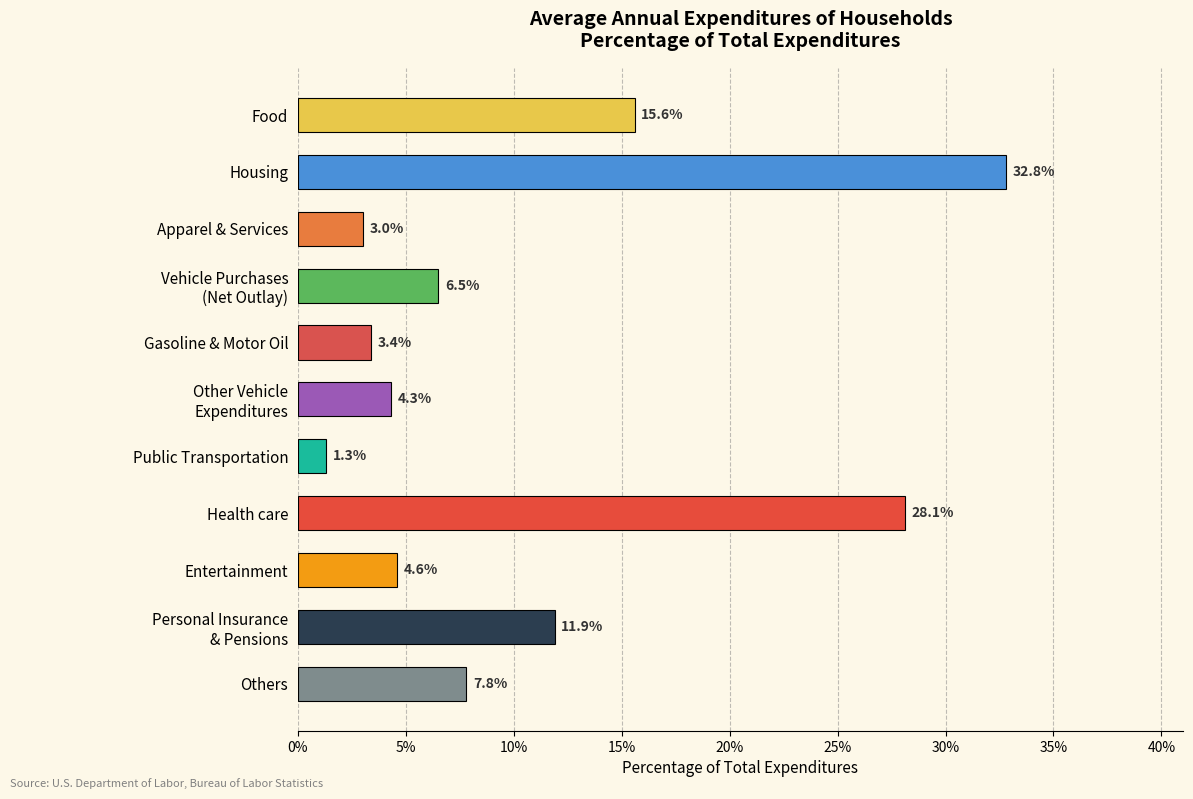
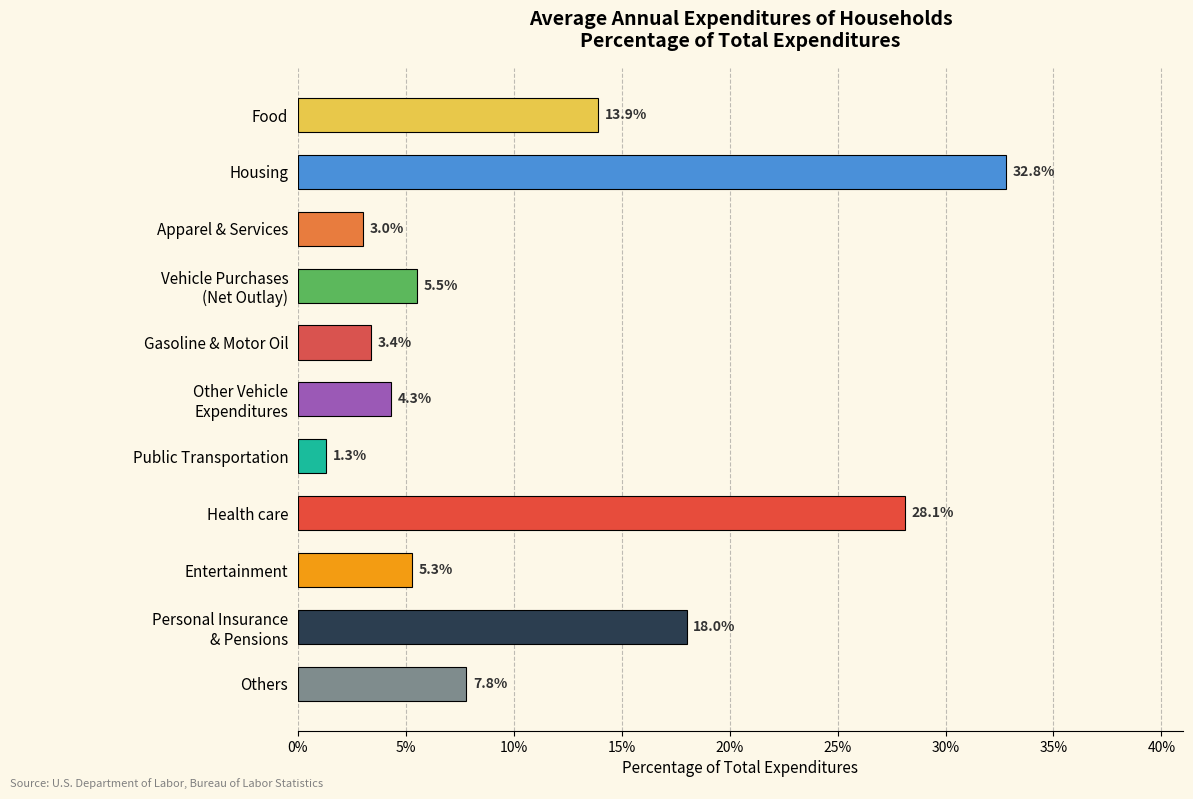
Food: 15.6% -> 13.9%
Vehicle Purchases (Net Outlay): 6.5% -> 5.5%
Entertainment: 4.6% -> 5.3%
Personal Insurance & Pensions: 11.9% -> 18.0%
